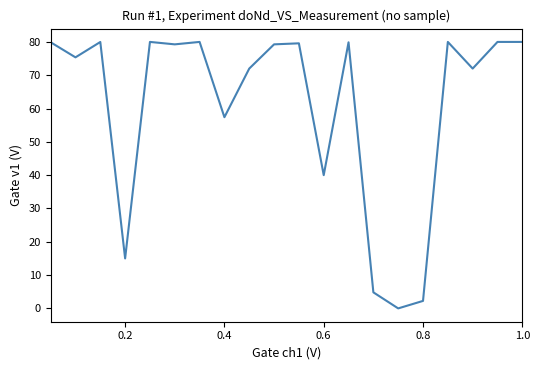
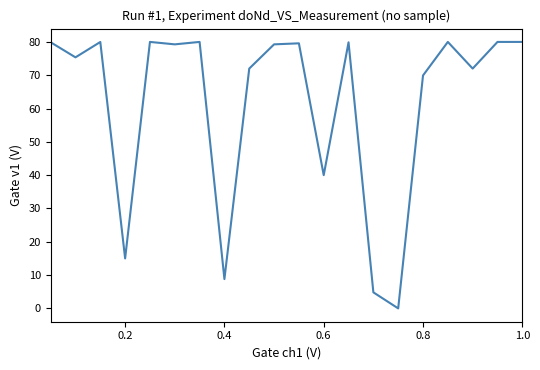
0.4: 57 -> 9
0.8: 2 -> 70
